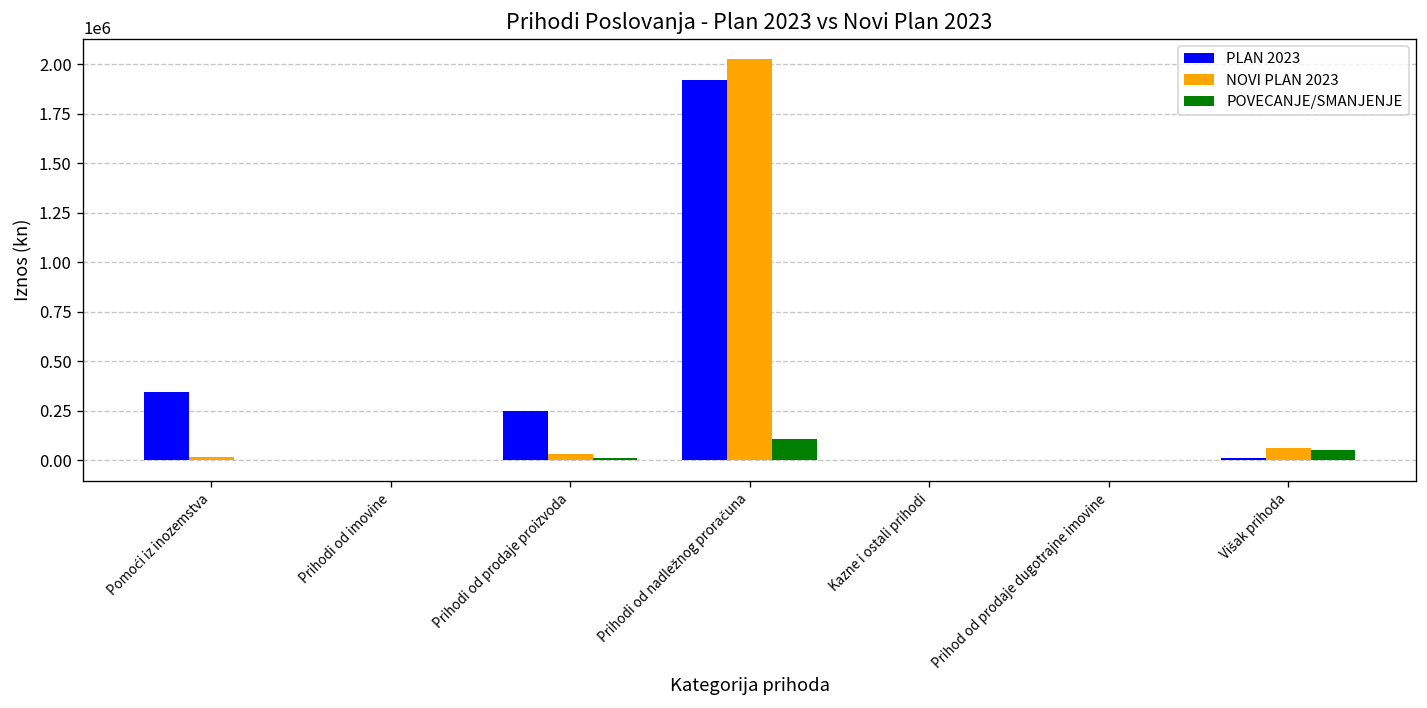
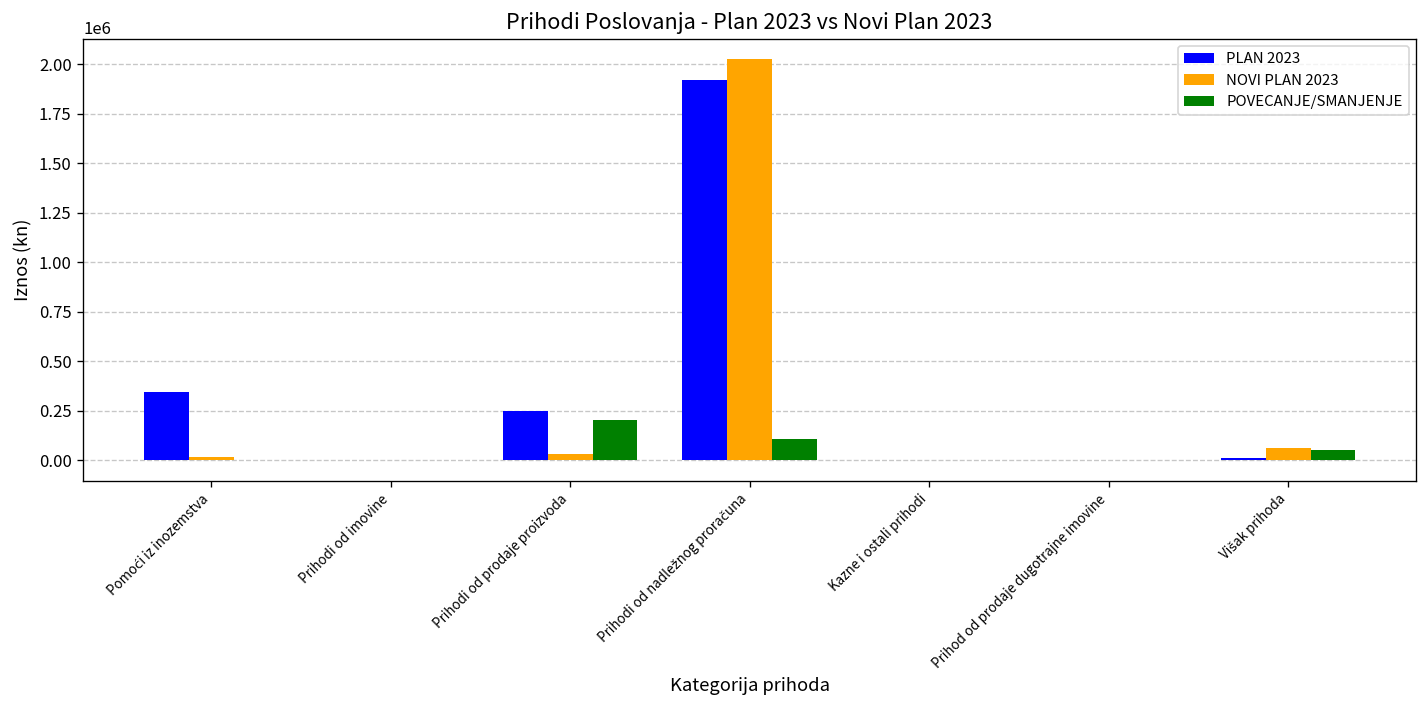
POVECANJE/SMANJENJE, Prihodi od prodaje proizvoda: 10000 -> 200000
